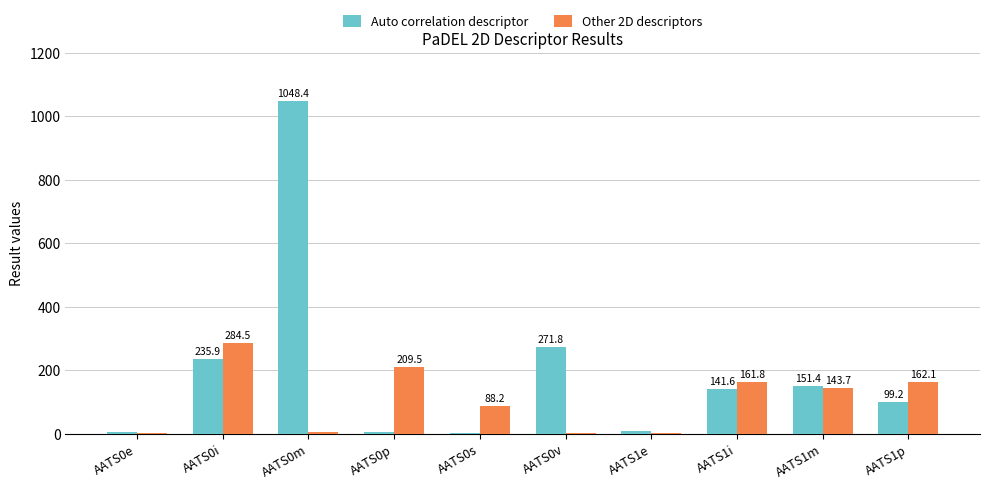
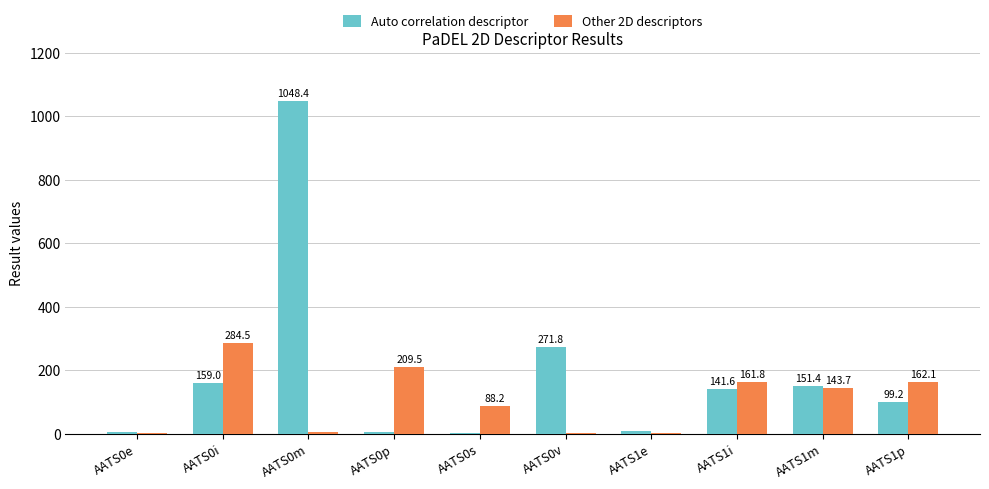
Auto correlation descriptor, AATS0i: 235.9 -> 159.0
